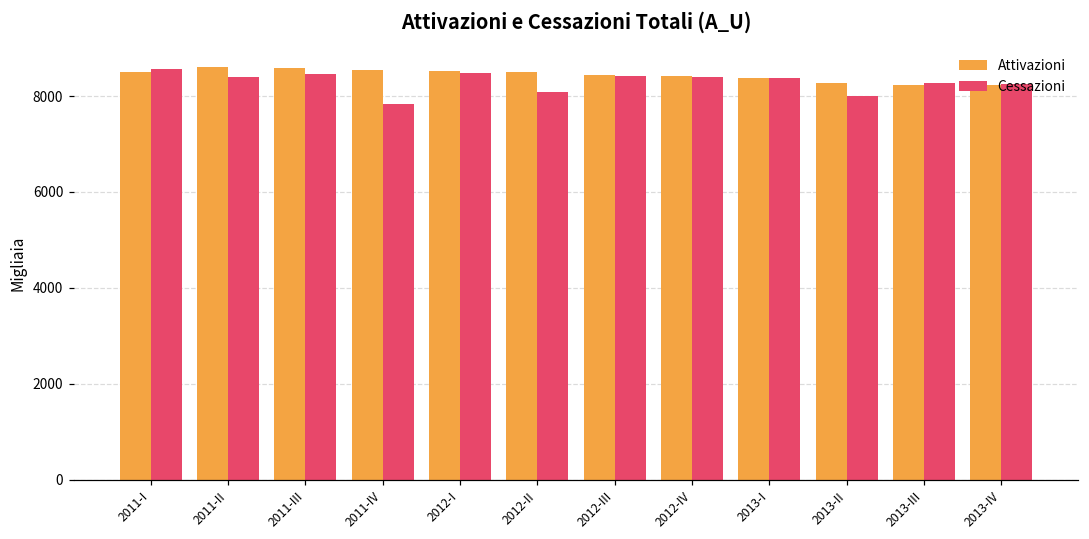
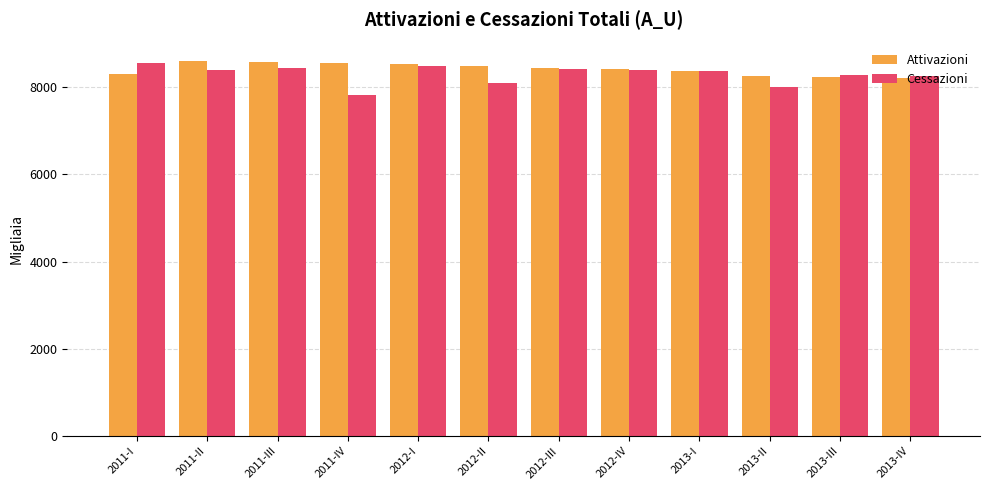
Attivazioni, 2011-I: 8500 -> 8300
